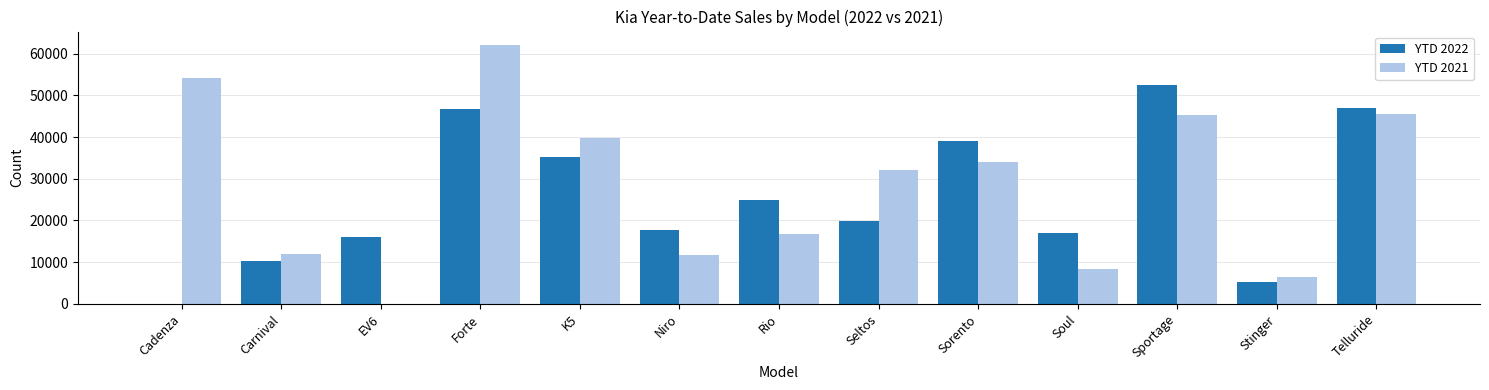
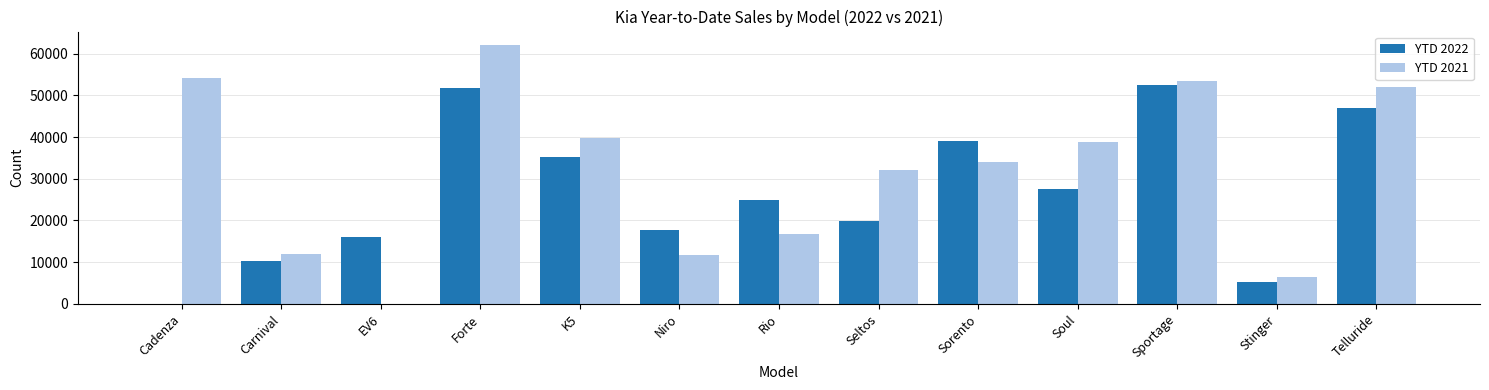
YTD 2022, Forte: 47000 -> 52000
YTD 2022, Soul: 17000 -> 28000
YTD 2021, Soul: 8000 -> 39000
YTD 2021, Sportage: 45000 -> 53000
YTD 2021, Telluride: 45000 -> 52000
